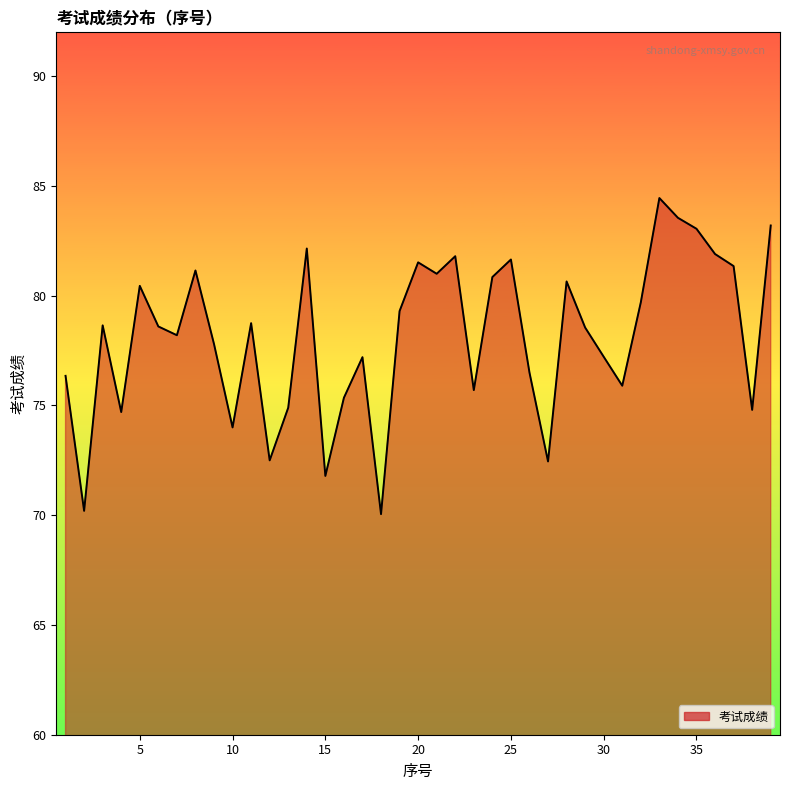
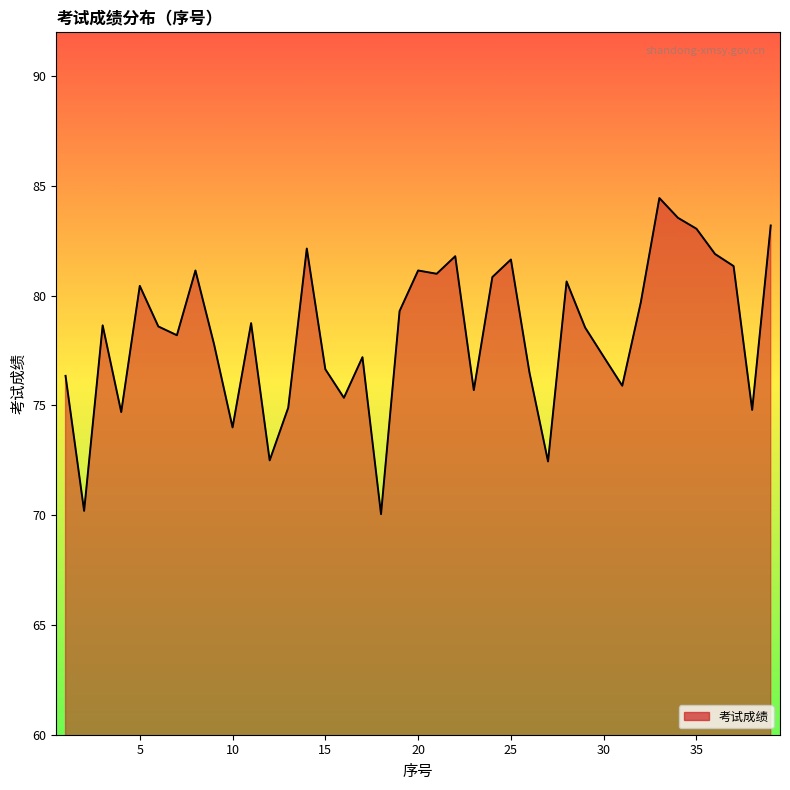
15: 71.8 -> 76.7
20: 81.5 -> 81.2
